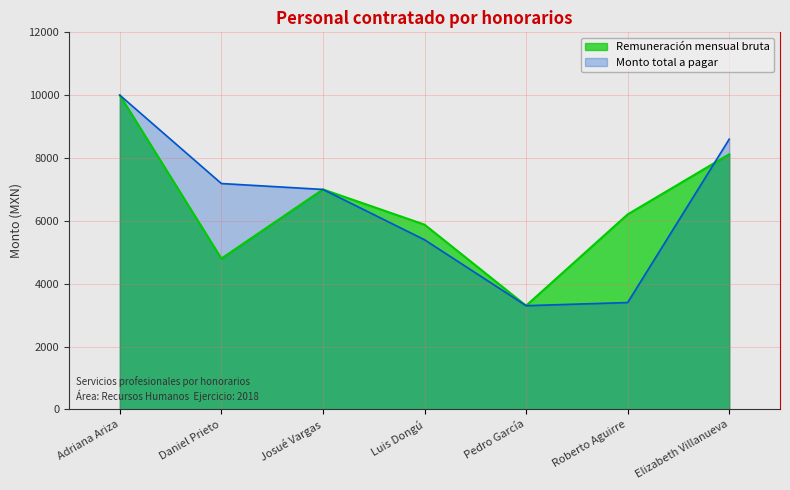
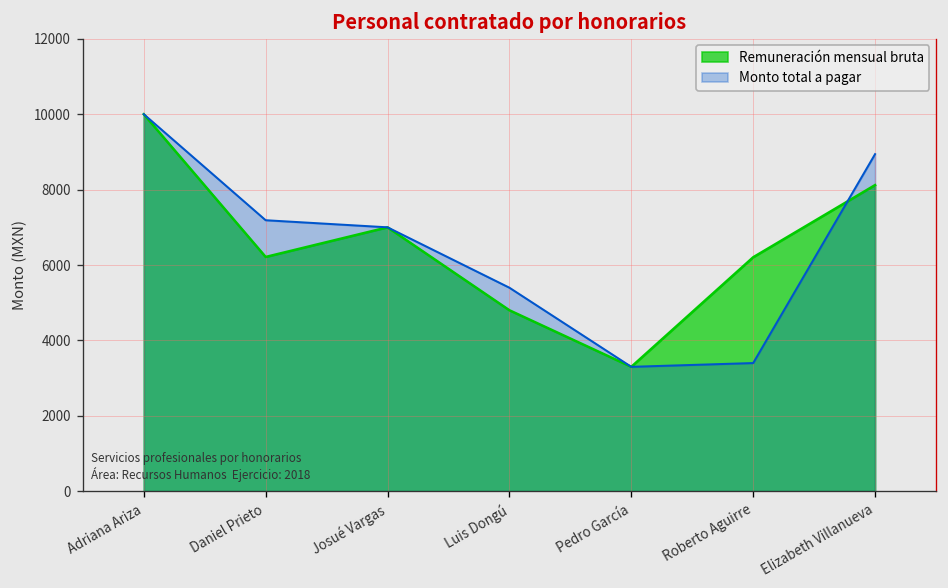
Remuneración mensual bruta, Daniel Prieto: 4800 -> 6200
Remuneración mensual bruta, Luis Dongú: 5900 -> 4800
Monto total a pagar, Elizabeth Villanueva: 8600 -> 8900
